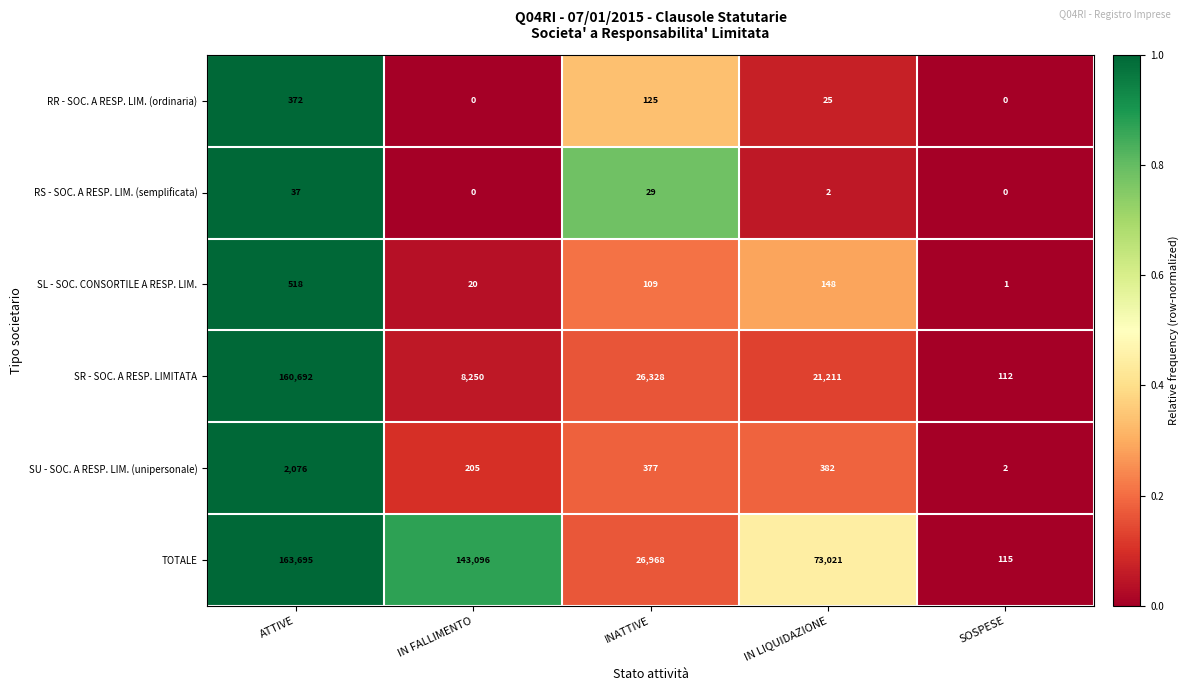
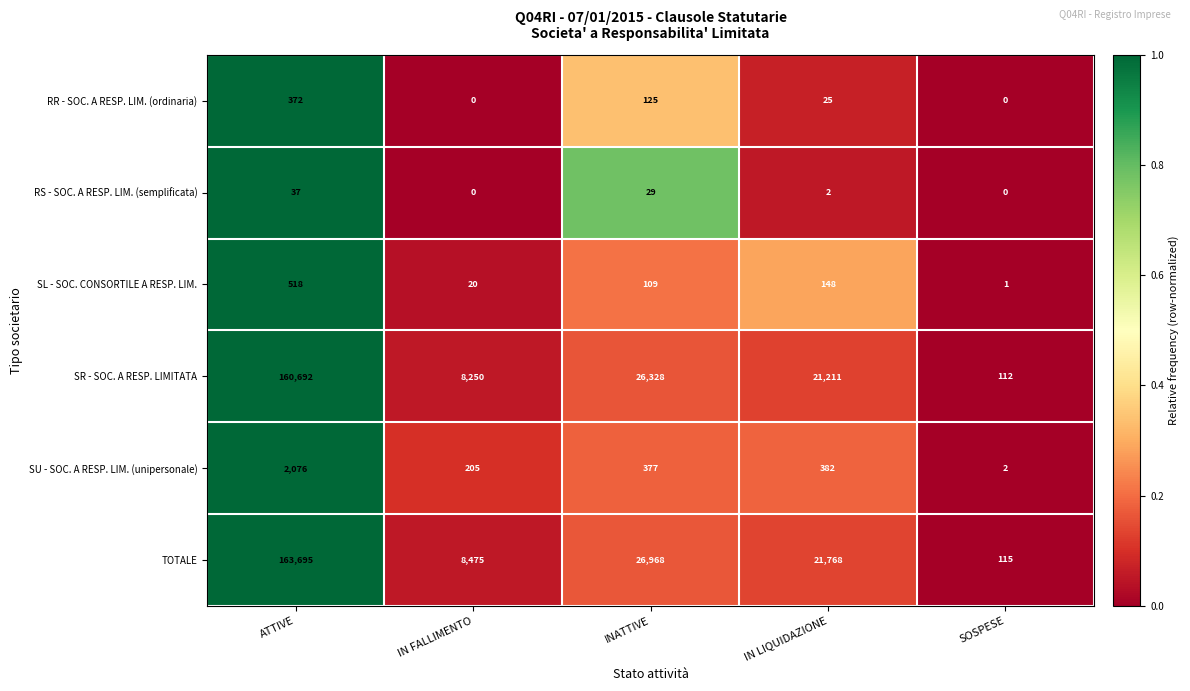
TOTALE, IN FALLIMENTO: 143,096 -> 8,475
TOTALE, IN LIQUIDAZIONE: 73,021 -> 21,768
